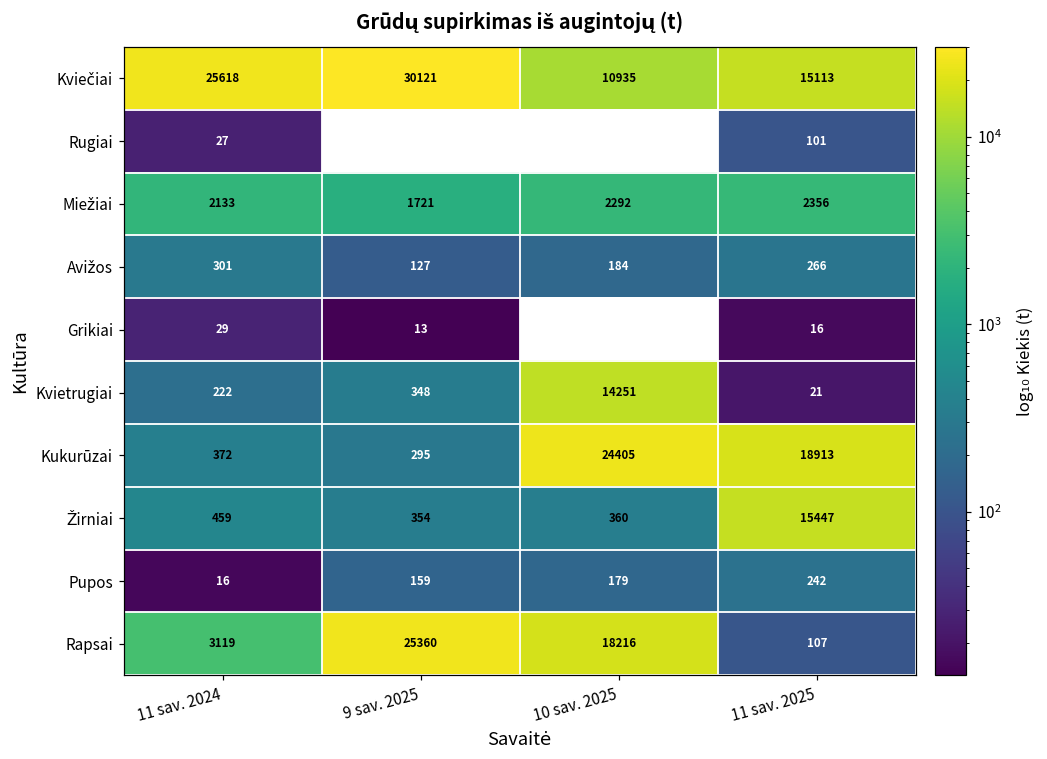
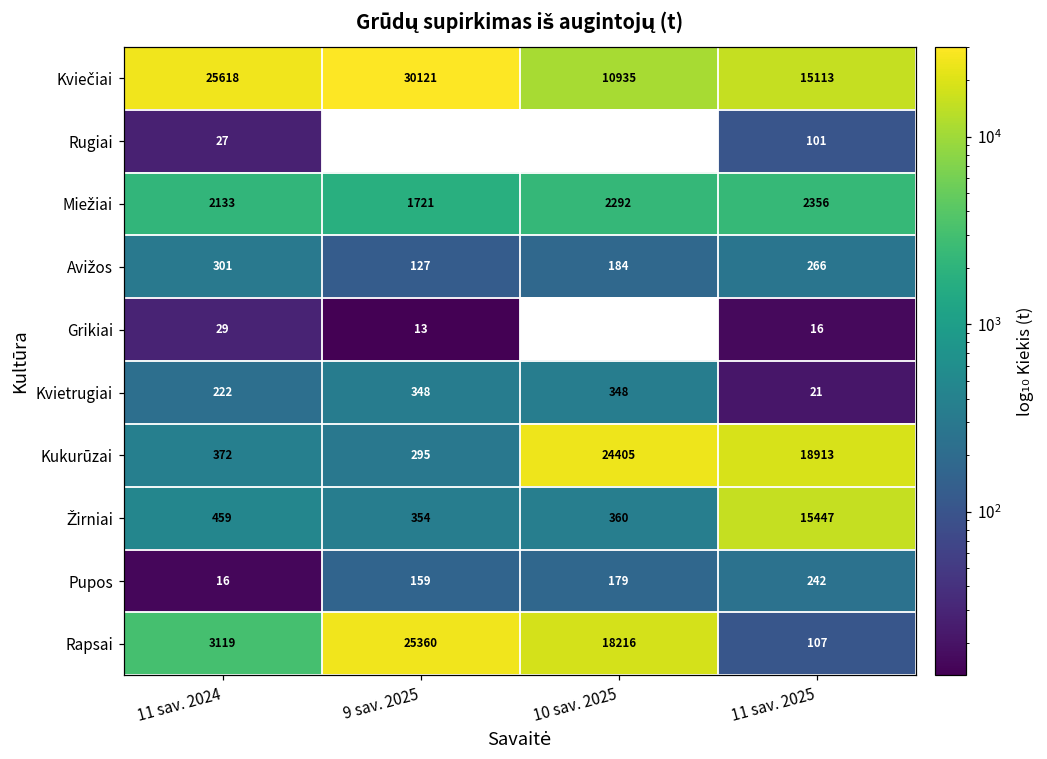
Kvietrugiai, 10 sav. 2025: 14251 -> 348
